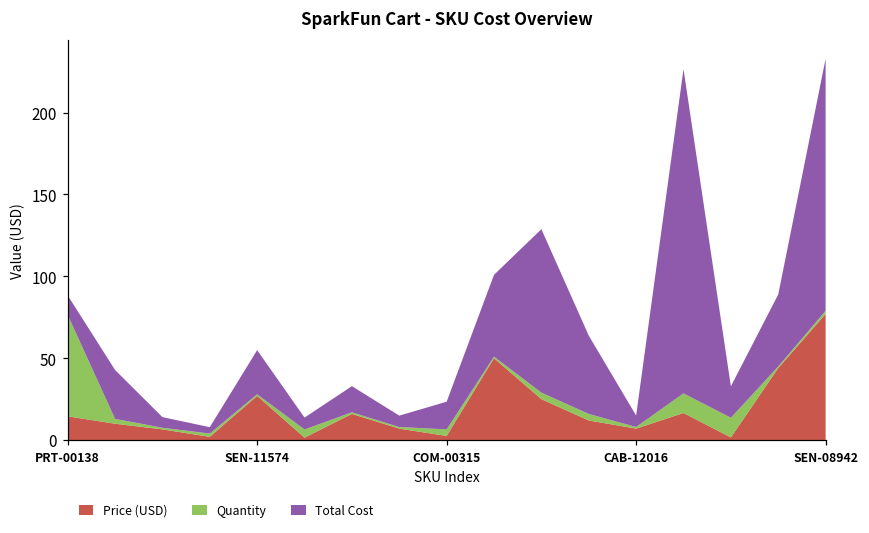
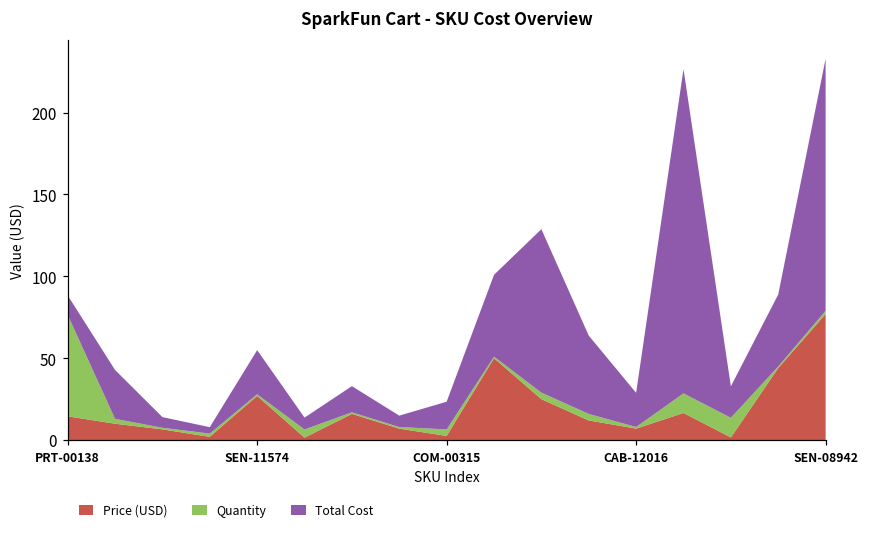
Total Cost, CAB-12016: 7 -> 21
